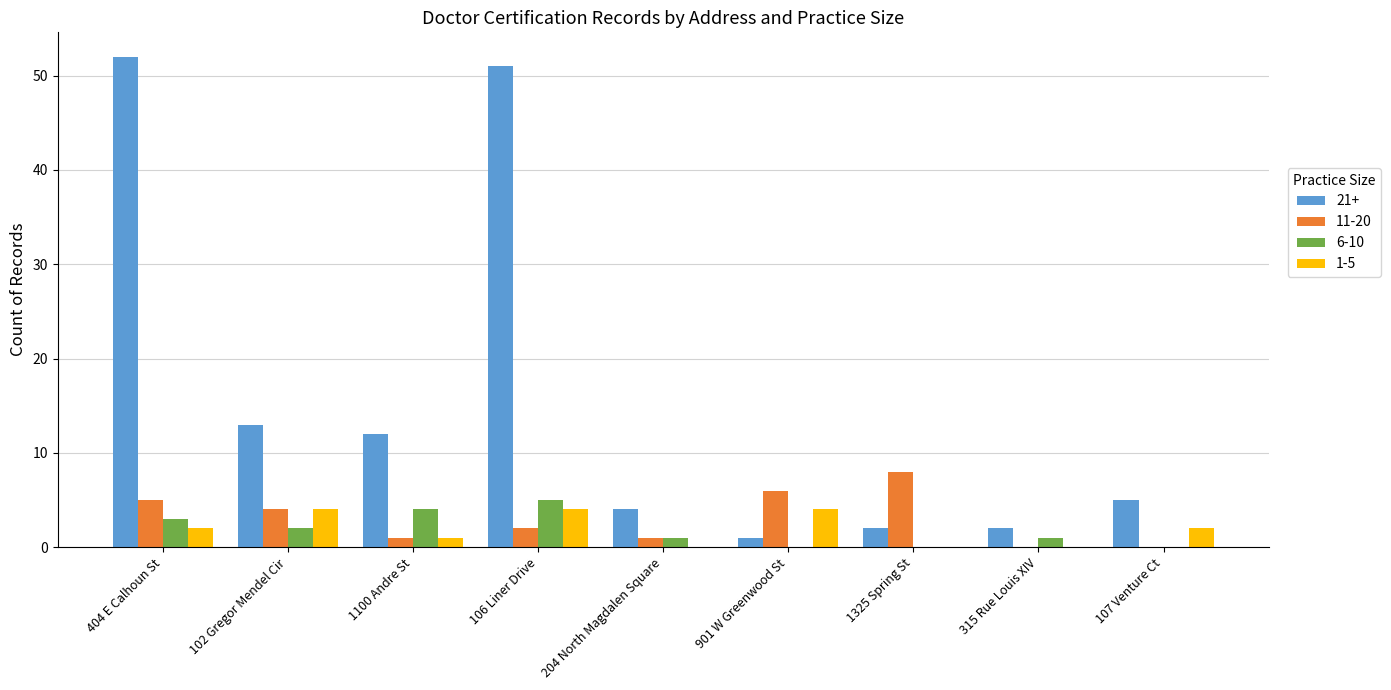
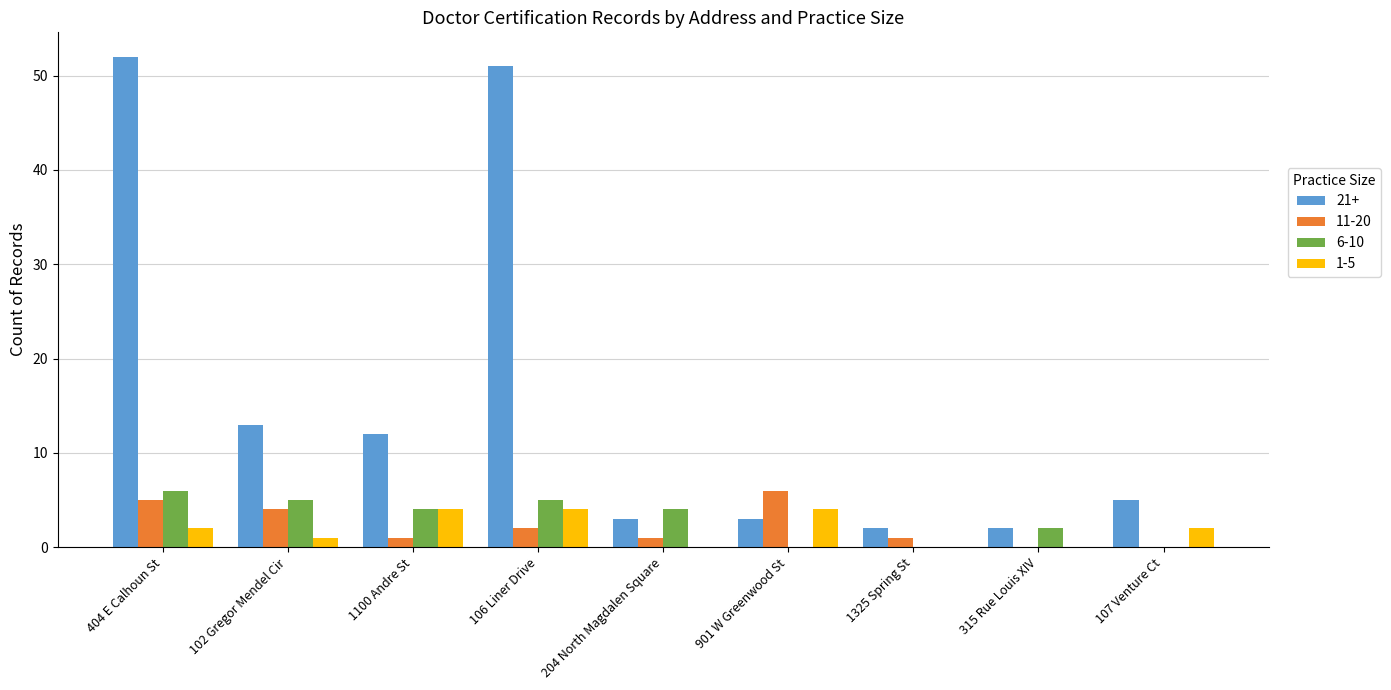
6-10, 404 E Calhoun St: 3 -> 6
6-10, 102 Gregor Mendel Cir: 2 -> 5
1-5, 102 Gregor Mendel Cir: 4 -> 1
1-5, 1100 Andre St: 1 -> 4
21+, 204 North Magdalen Square: 4 -> 3
6-10, 204 North Magdalen Square: 1 -> 4
21+, 901 W Greenwood St: 1 -> 3
11-20, 1325 Spring St: 8 -> 1
6-10, 315 Rue Louis XIV: 1 -> 2
